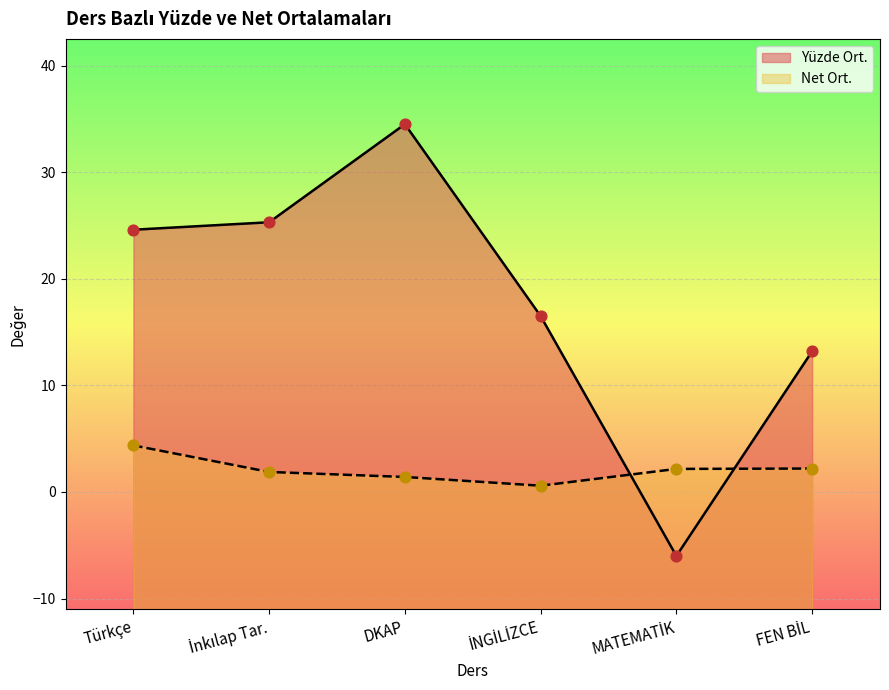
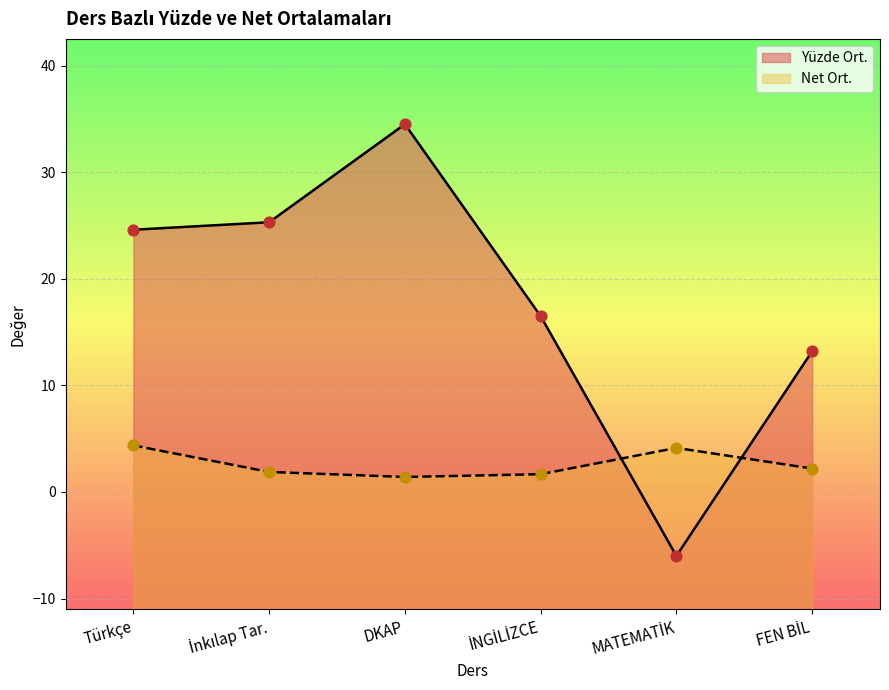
Net Ort., İNGİLİZCE: 0.6 -> 1.7
Net Ort., MATEMATİK: 2.2 -> 4.1
